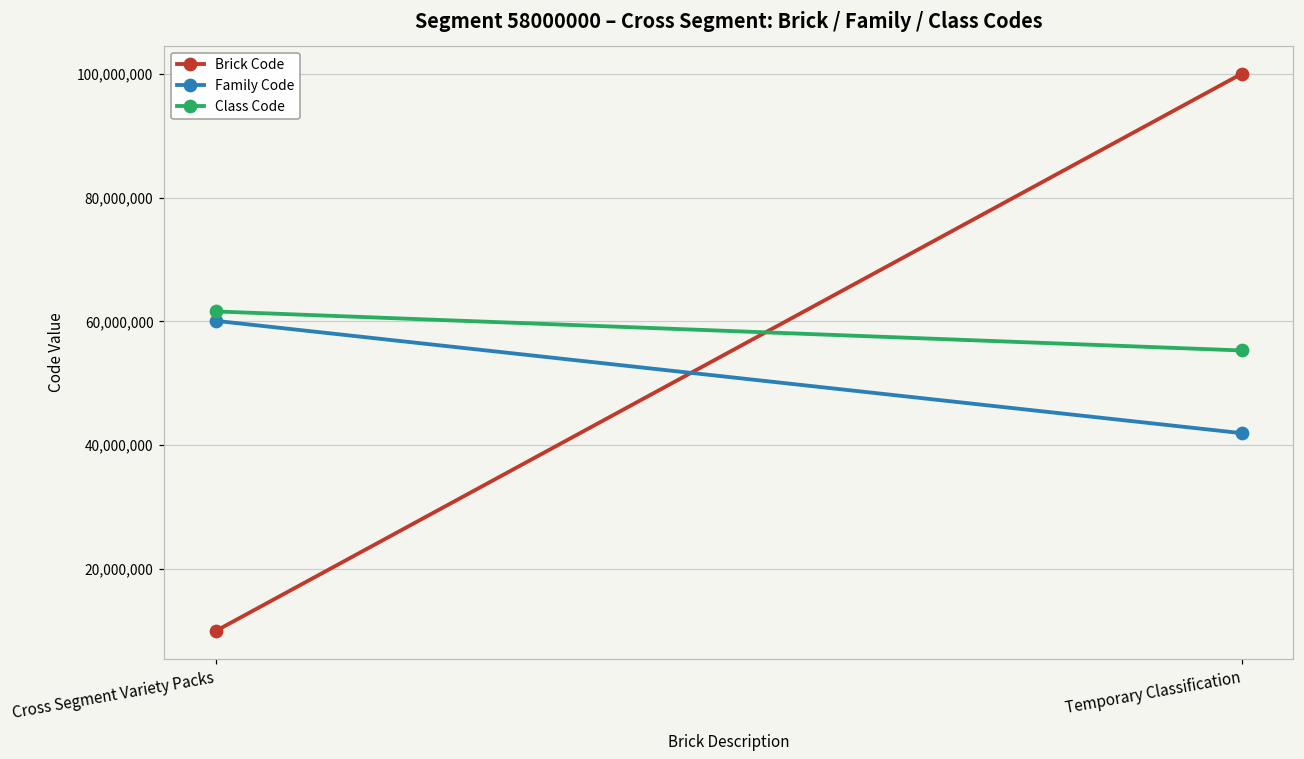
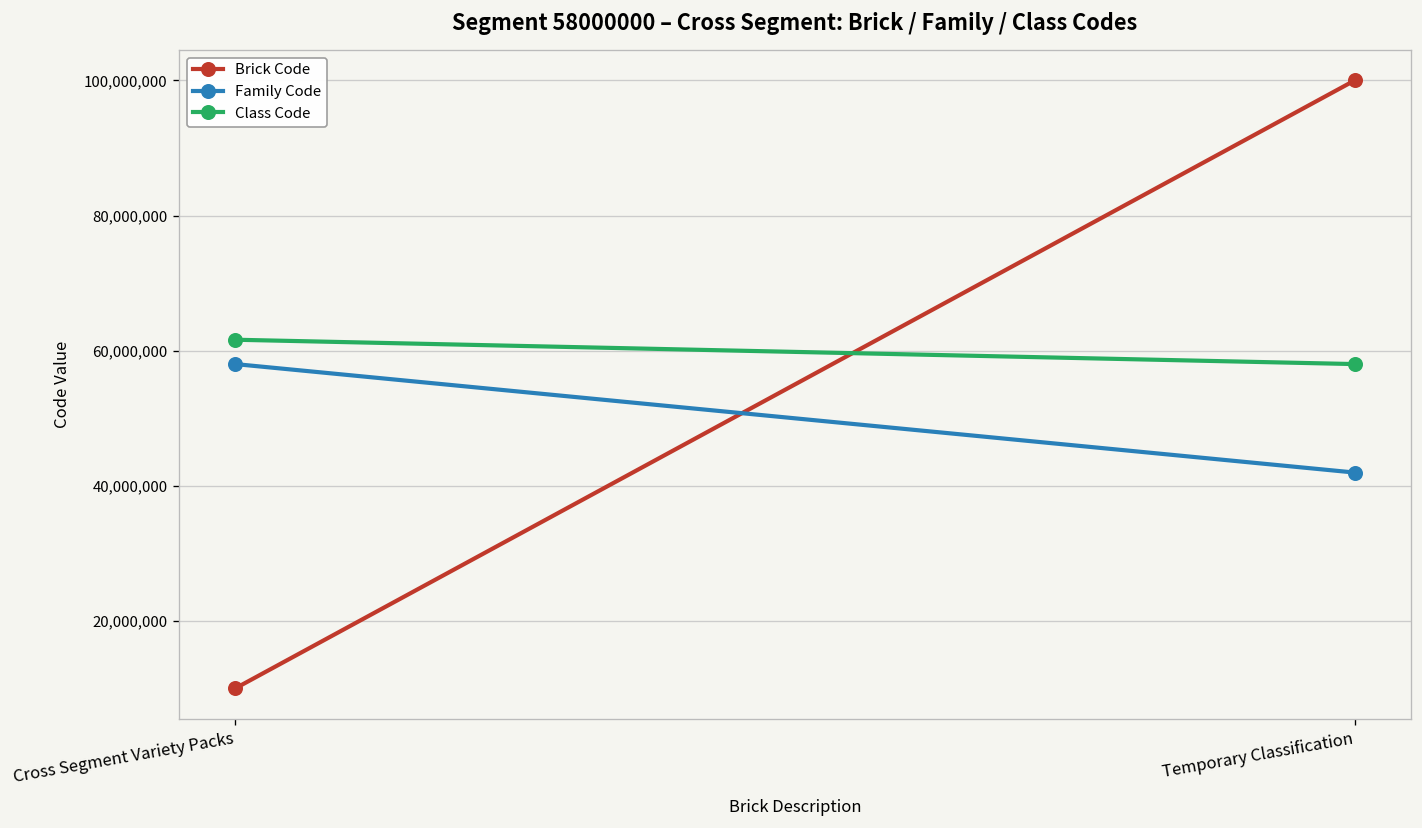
Family Code, Cross Segment Variety Packs: 60,000,000 -> 58,000,000
Class Code, Temporary Classification: 55,000,000 -> 58,000,000
